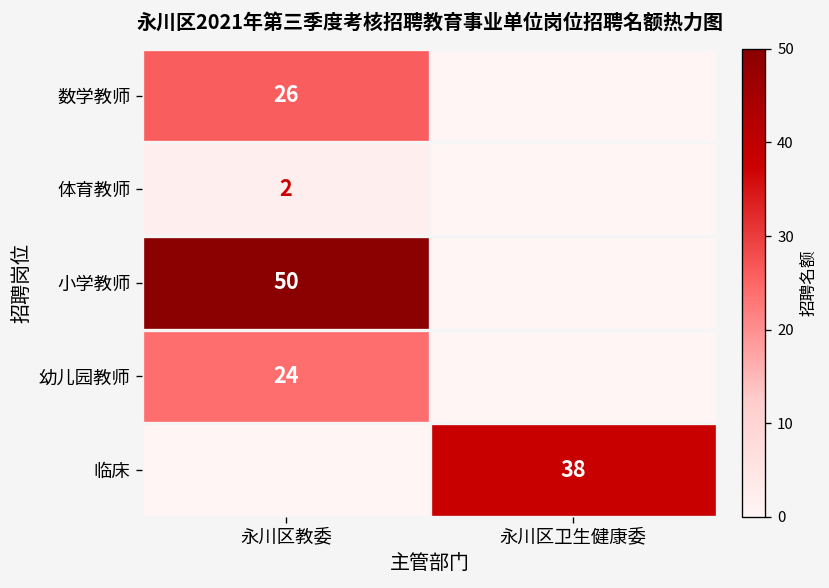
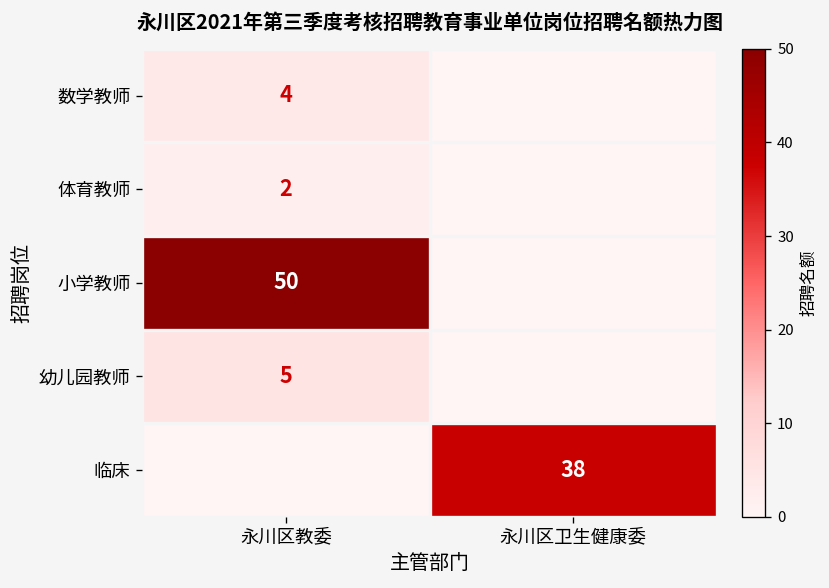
数学教师, 永川区教委: 26 -> 4
幼儿园教师, 永川区教委: 24 -> 5
